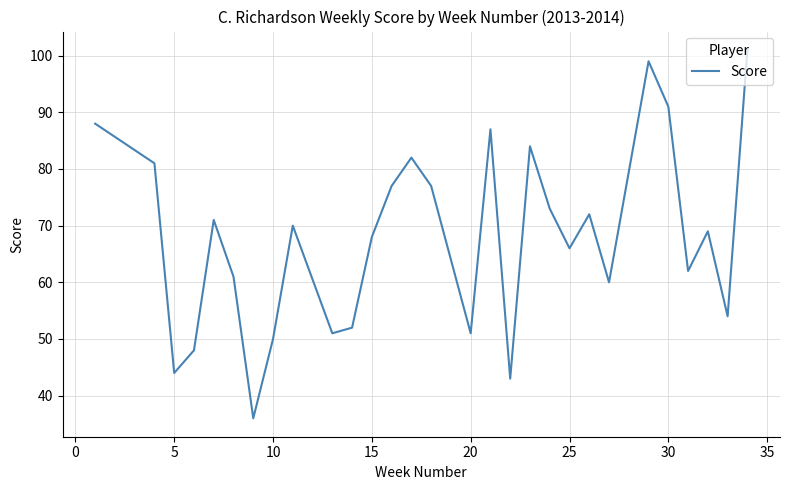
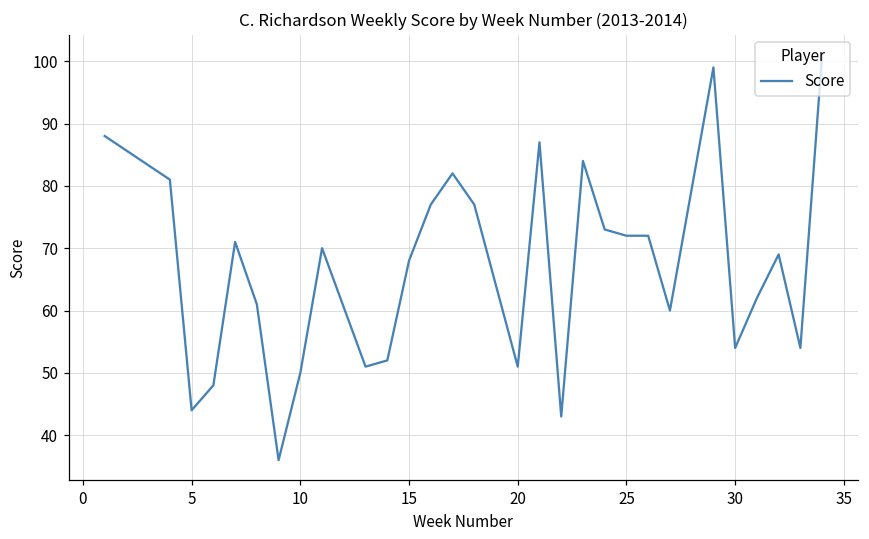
25: 66 -> 72
30: 91 -> 54
